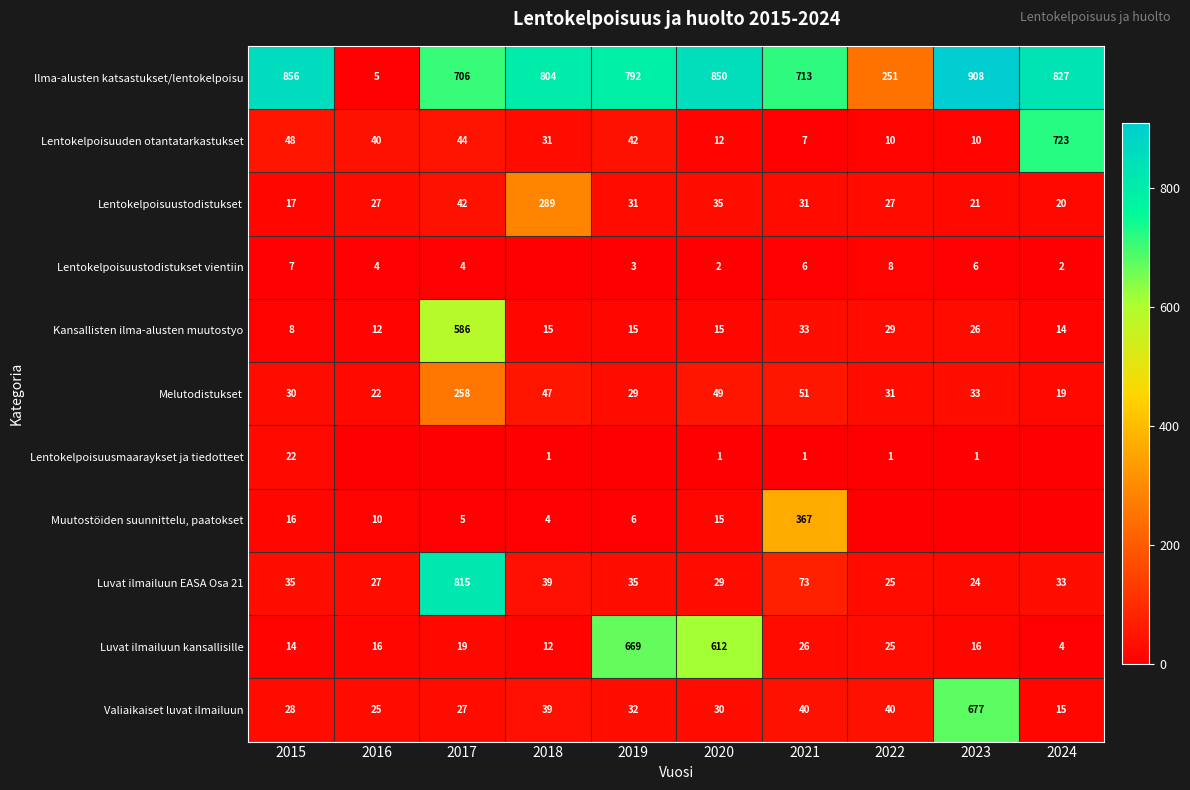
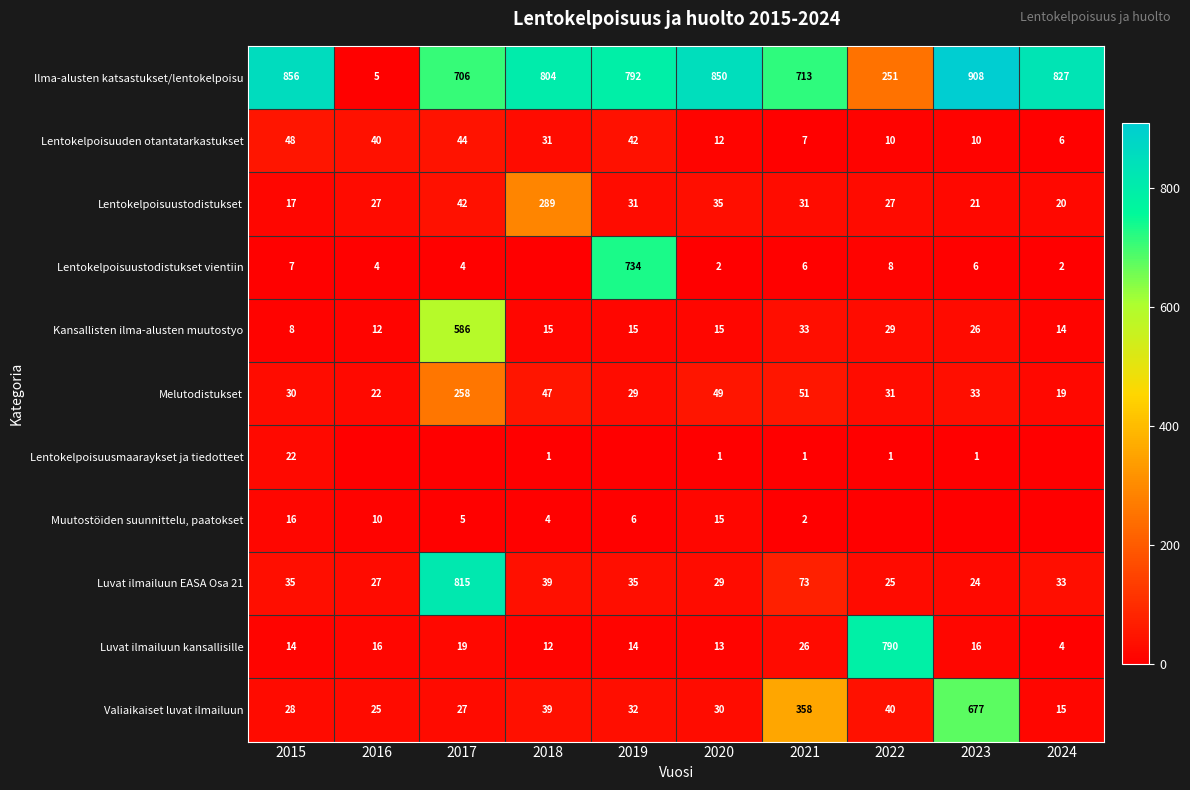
Lentokelpoisuuden otantatarkastukset, 2024: 723 -> 6
Lentokelpoisuustodistukset vientiin, 2019: 3 -> 734
Muutostöiden suunnittelu, paatokset, 2021: 367 -> 2
Luvat ilmailuun kansallisille, 2019: 669 -> 14
Luvat ilmailuun kansallisille, 2020: 612 -> 13
Luvat ilmailuun kansallisille, 2022: 25 -> 790
Valiaikaiset luvat ilmailuun, 2021: 40 -> 358
